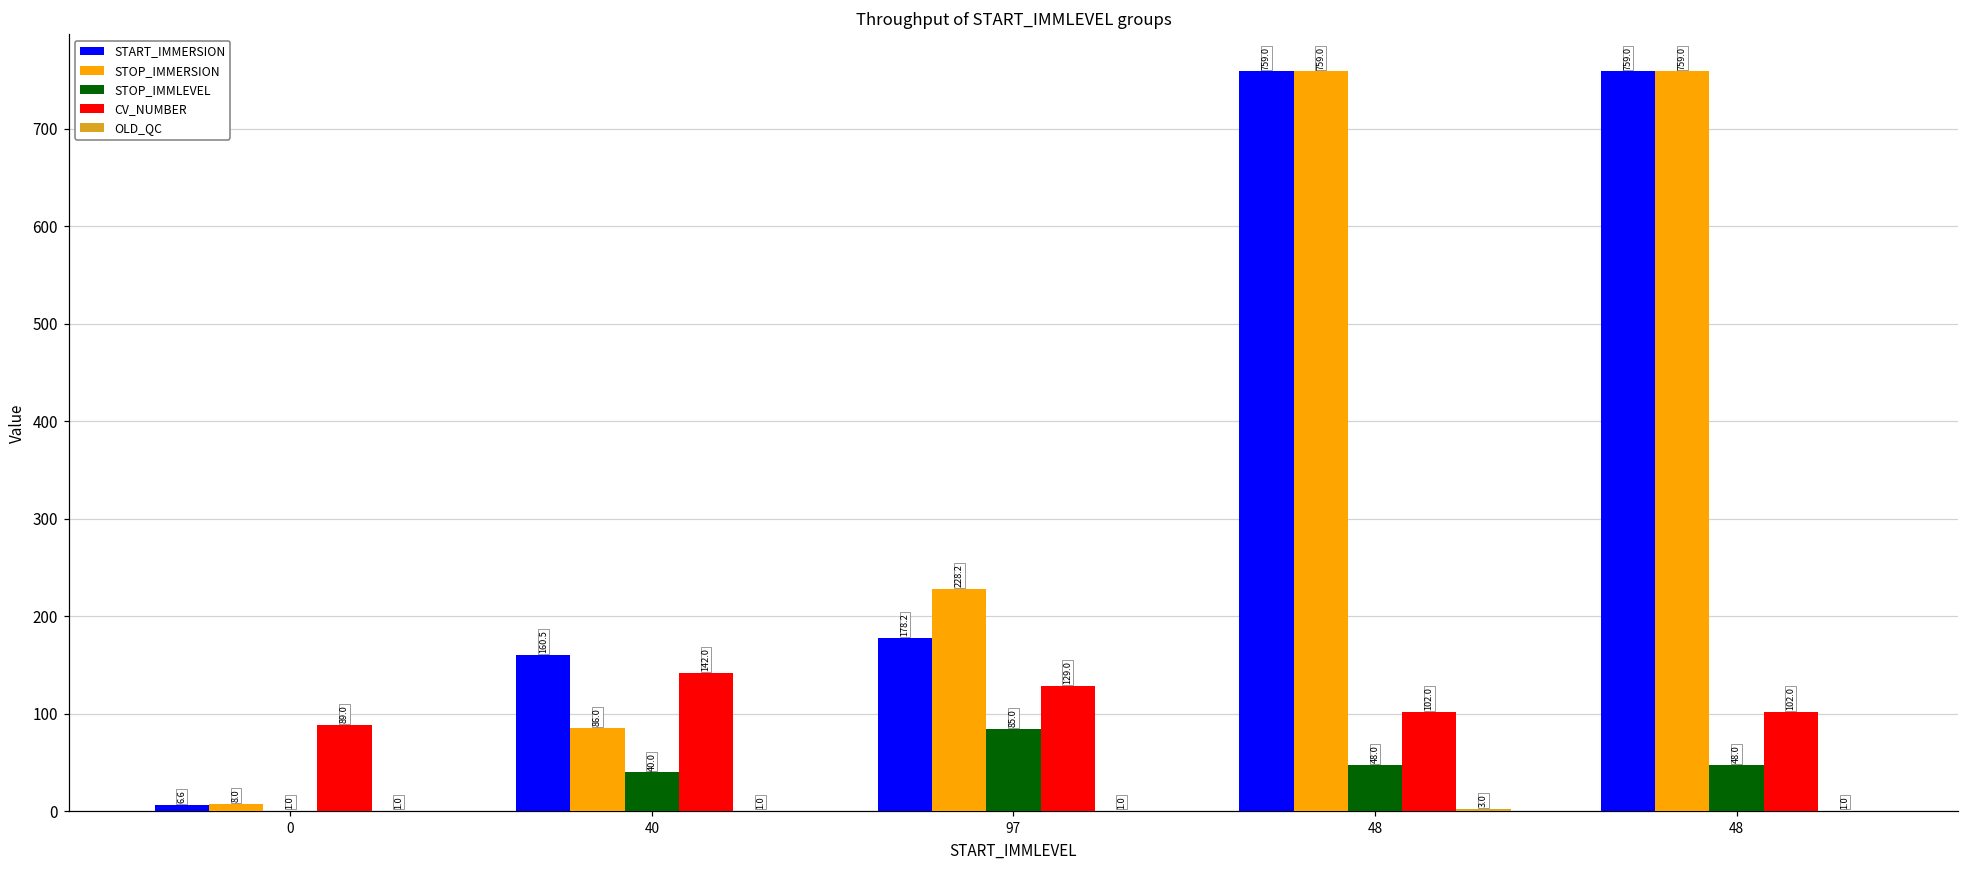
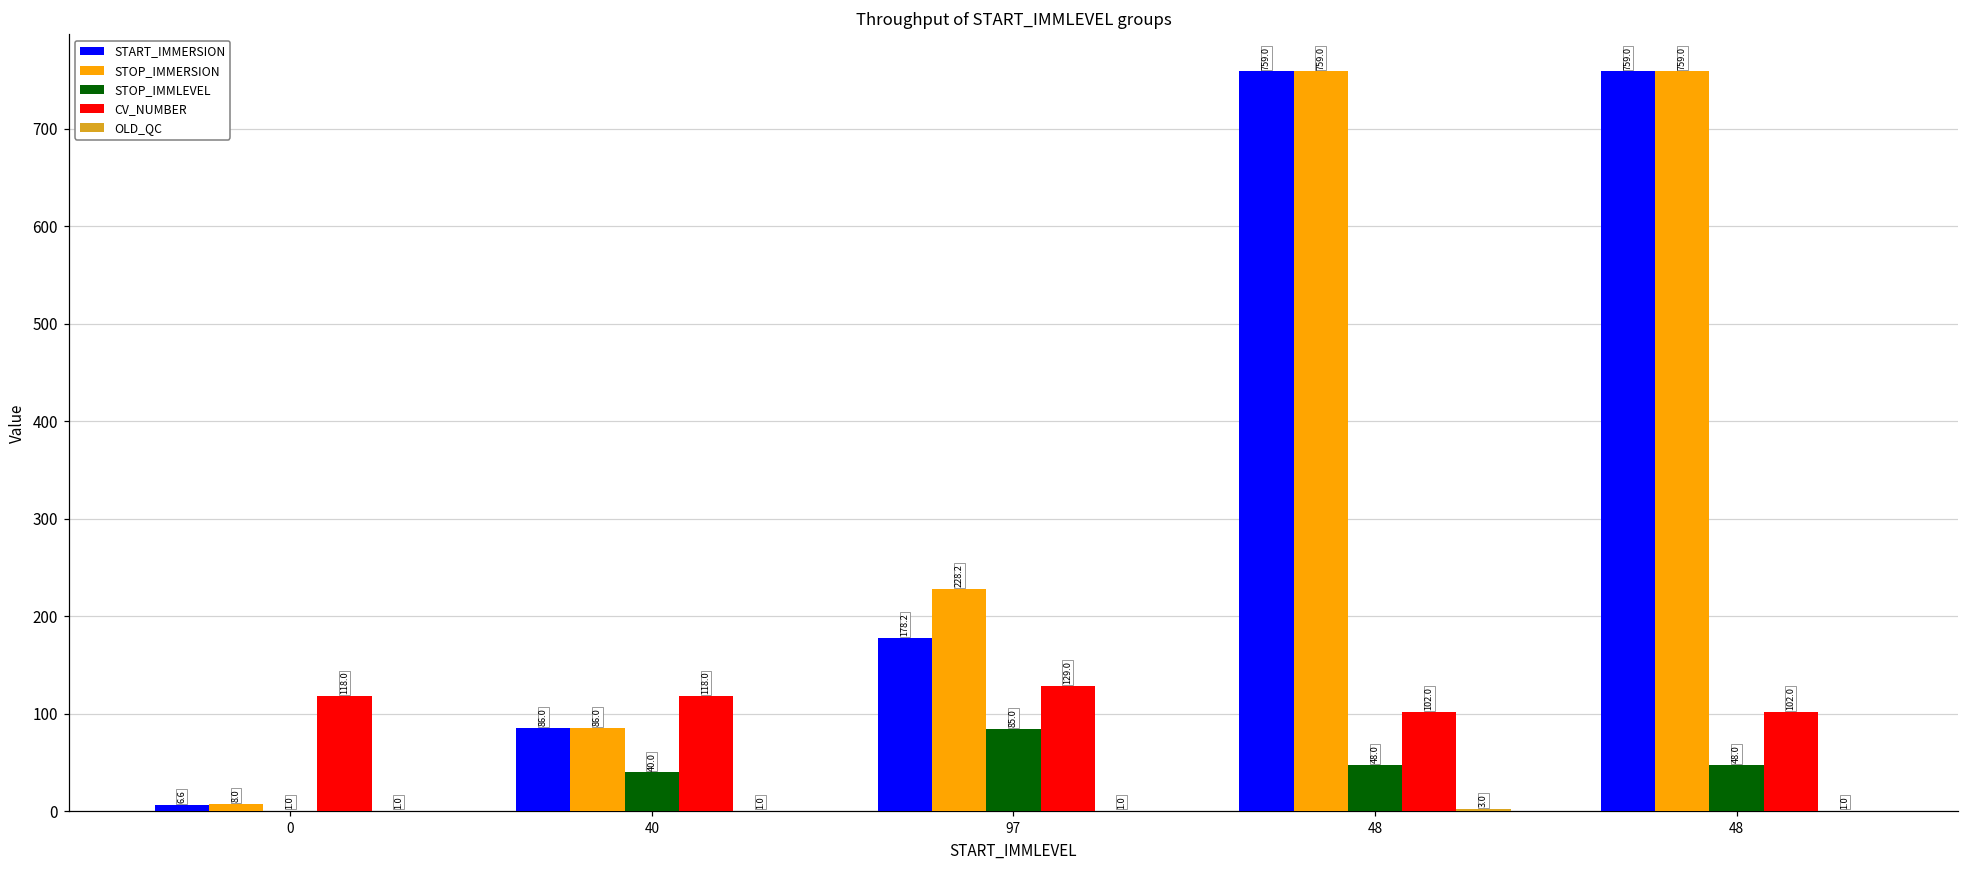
CV_NUMBER, 0: 89.0 -> 118.0
START_IMMERSION, 40: 160.5 -> 86.0
CV_NUMBER, 40: 142.0 -> 118.0
